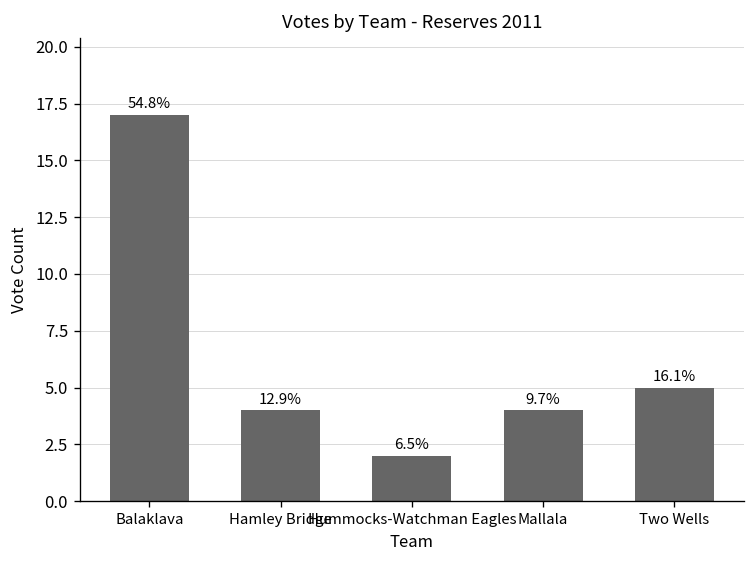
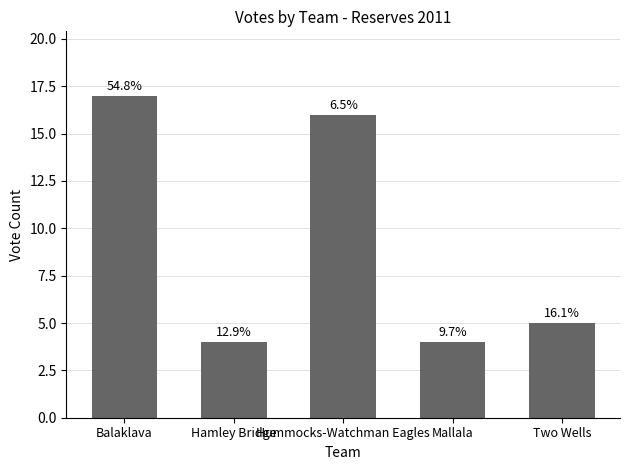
Hummocks-Watchman Eagles: 2 -> 16
